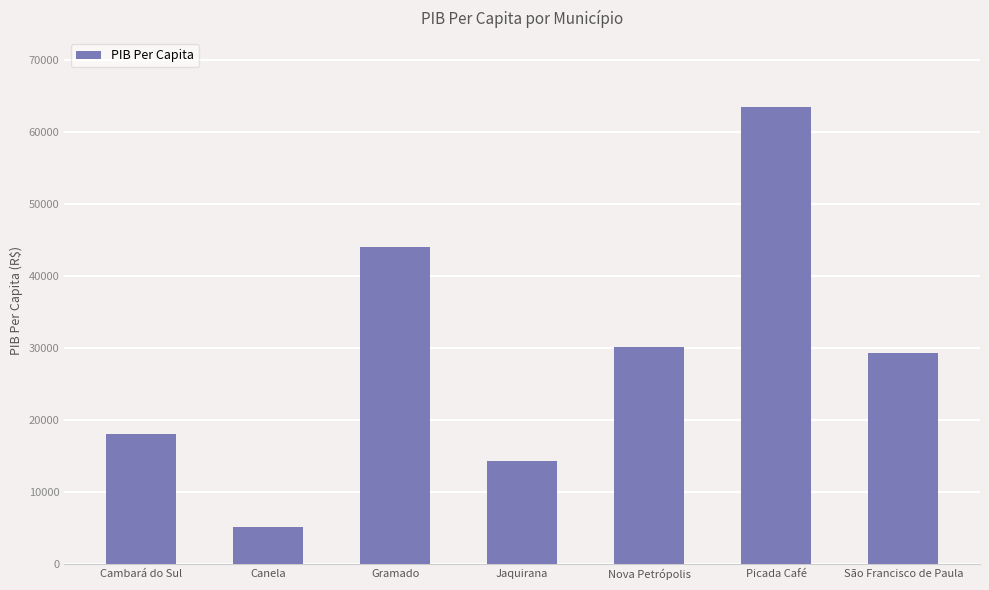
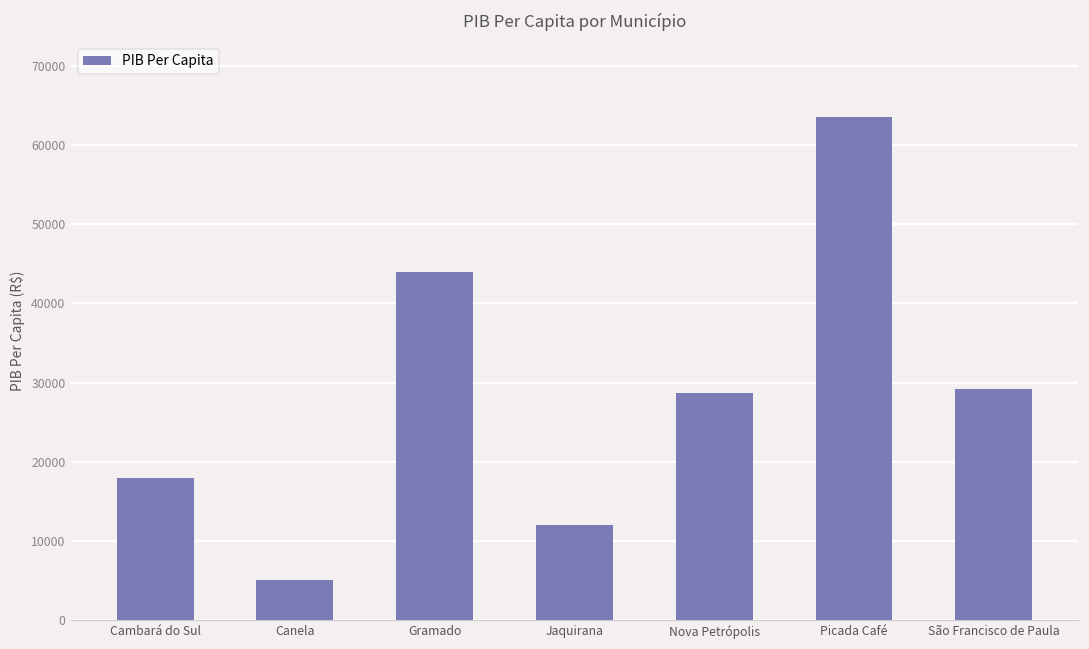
Jaquirana: 14000 -> 12000
Nova Petrópolis: 30000 -> 29000
